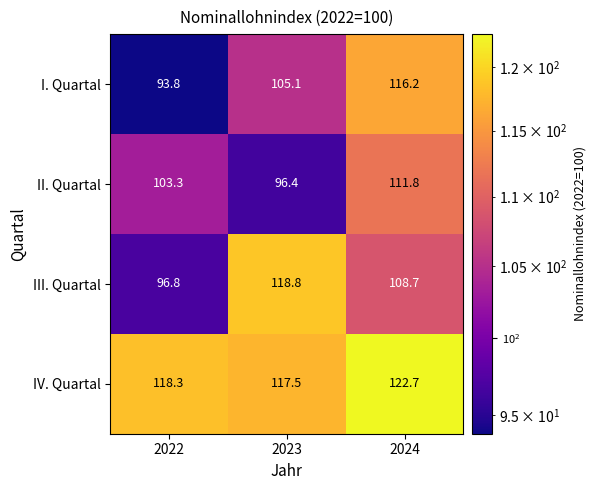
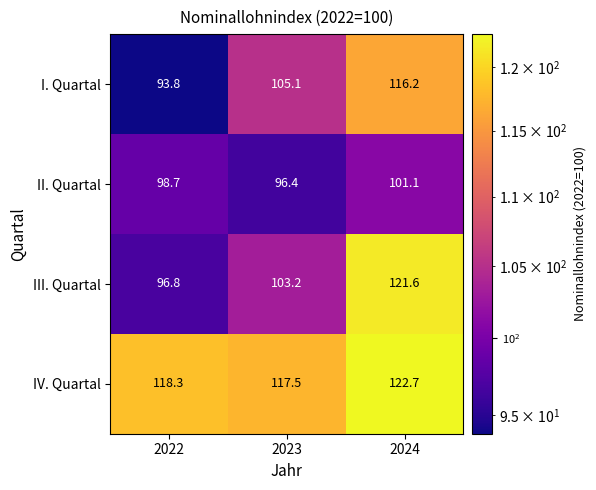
II. Quartal, 2022: 103.3 -> 98.7
II. Quartal, 2024: 111.8 -> 101.1
III. Quartal, 2023: 118.8 -> 103.2
III. Quartal, 2024: 108.7 -> 121.6
